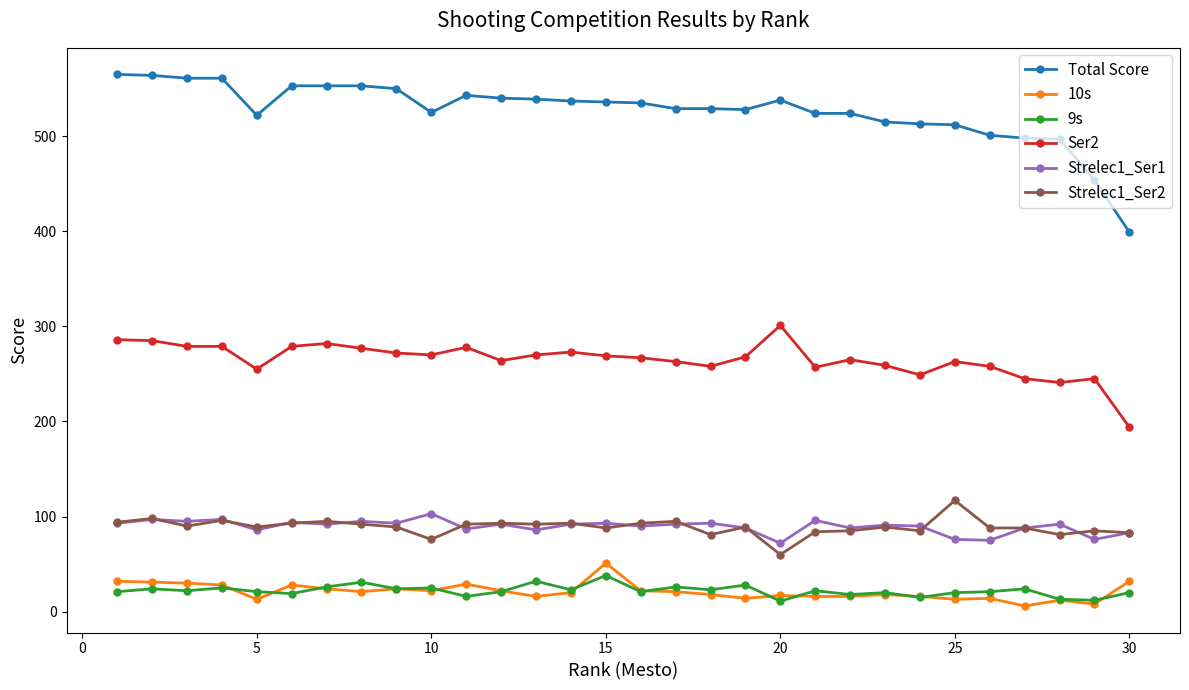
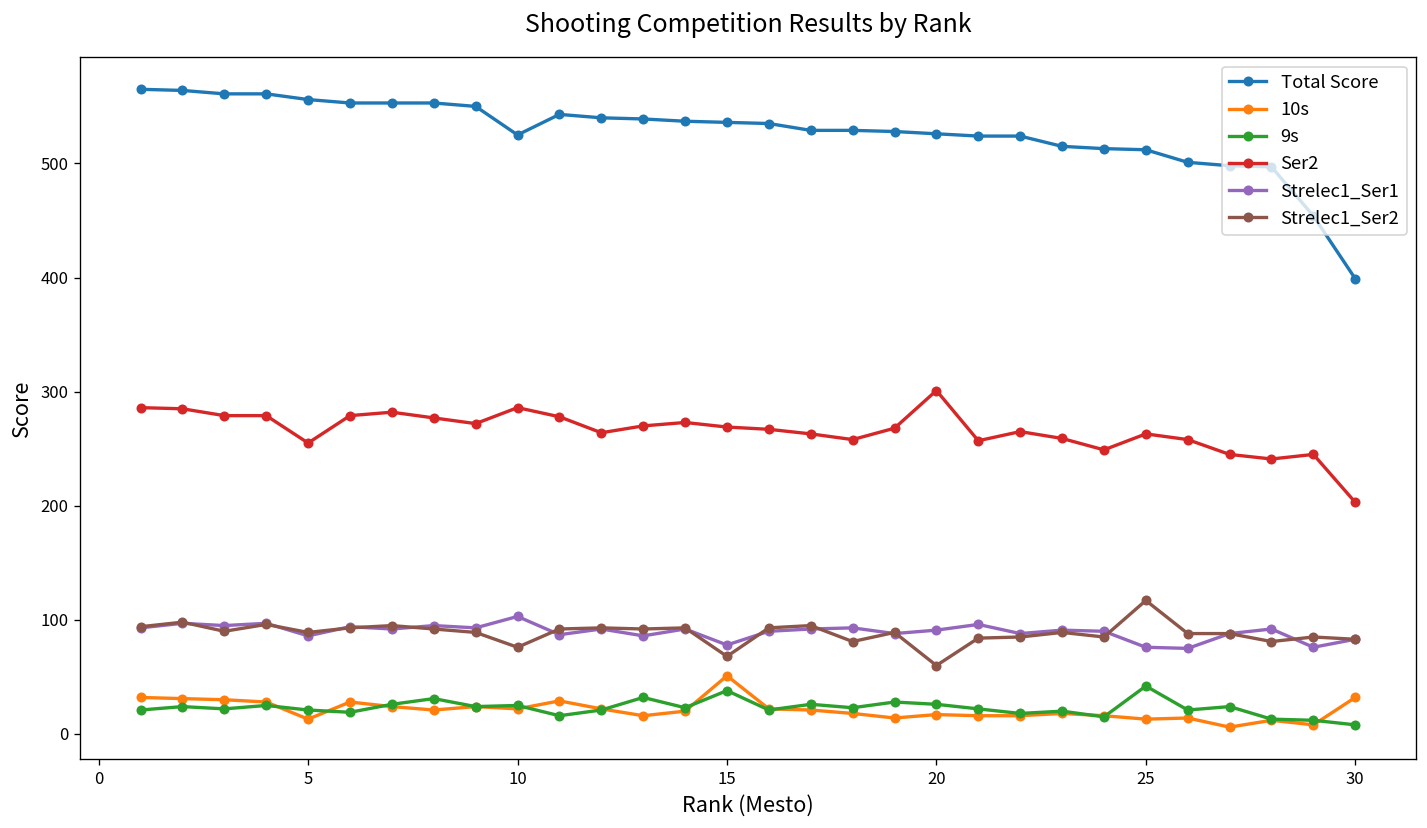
Total Score, 5: 520 -> 560
Ser2, 10: 270 -> 290
Strelec1_Ser1, 15: 90 -> 80
Strelec1_Ser2, 15: 90 -> 70
Total Score, 20: 540 -> 530
9s, 20: 10 -> 30
Strelec1_Ser1, 20: 70 -> 90
9s, 25: 20 -> 40
9s, 30: 20 -> 10
Ser2, 30: 190 -> 200
